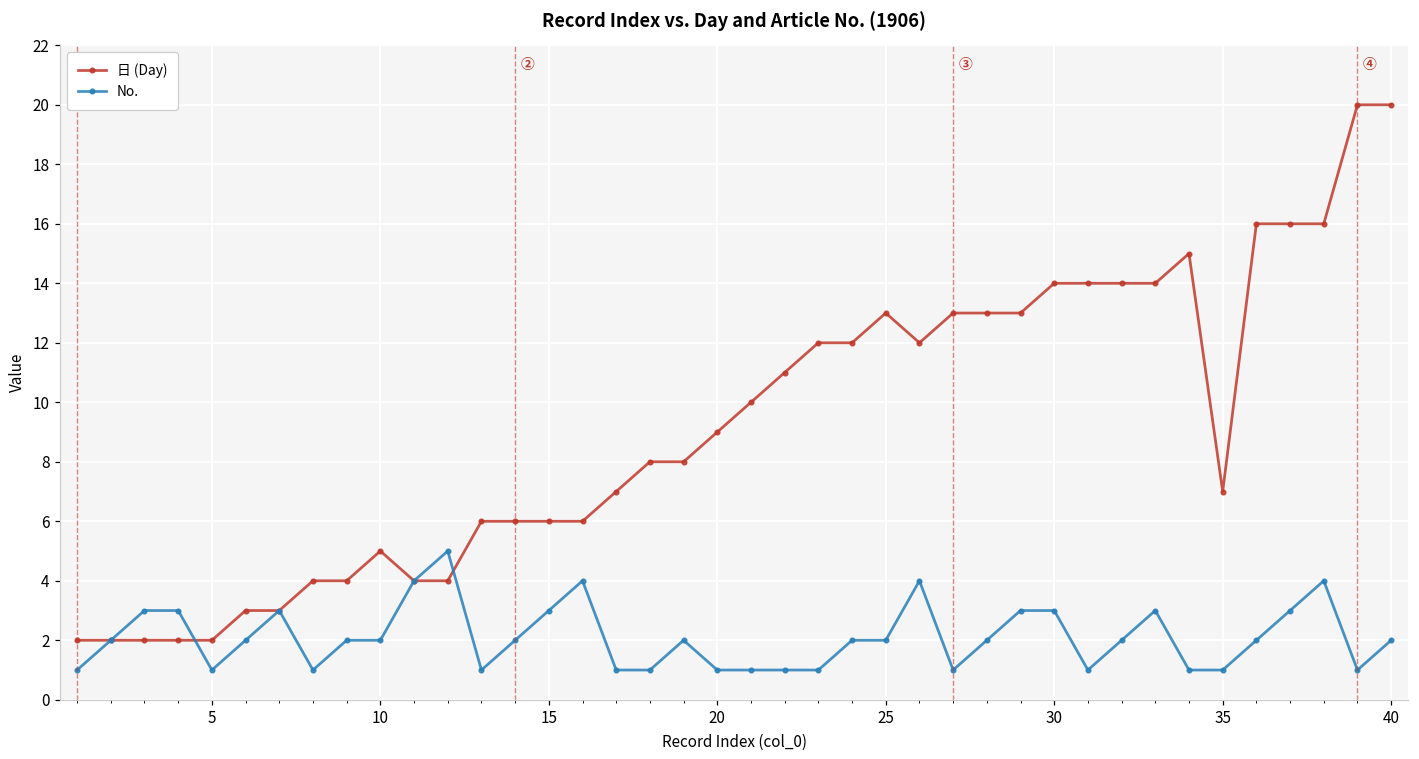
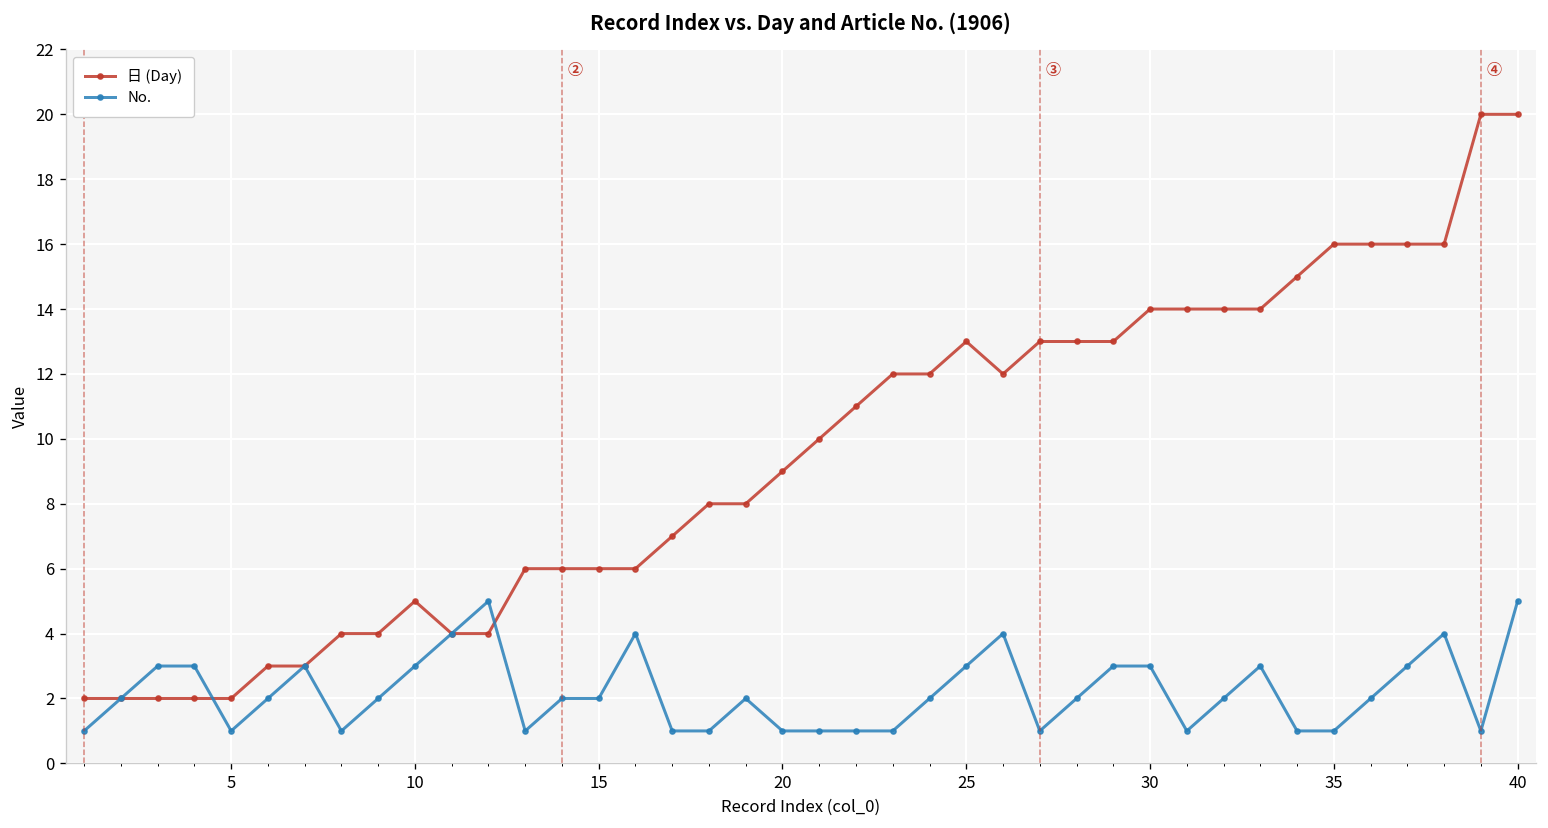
No., 10: 2 -> 3
No., 15: 3 -> 2
No., 25: 2 -> 3
日 (Day), 35: 7 -> 16
No., 40: 2 -> 5
